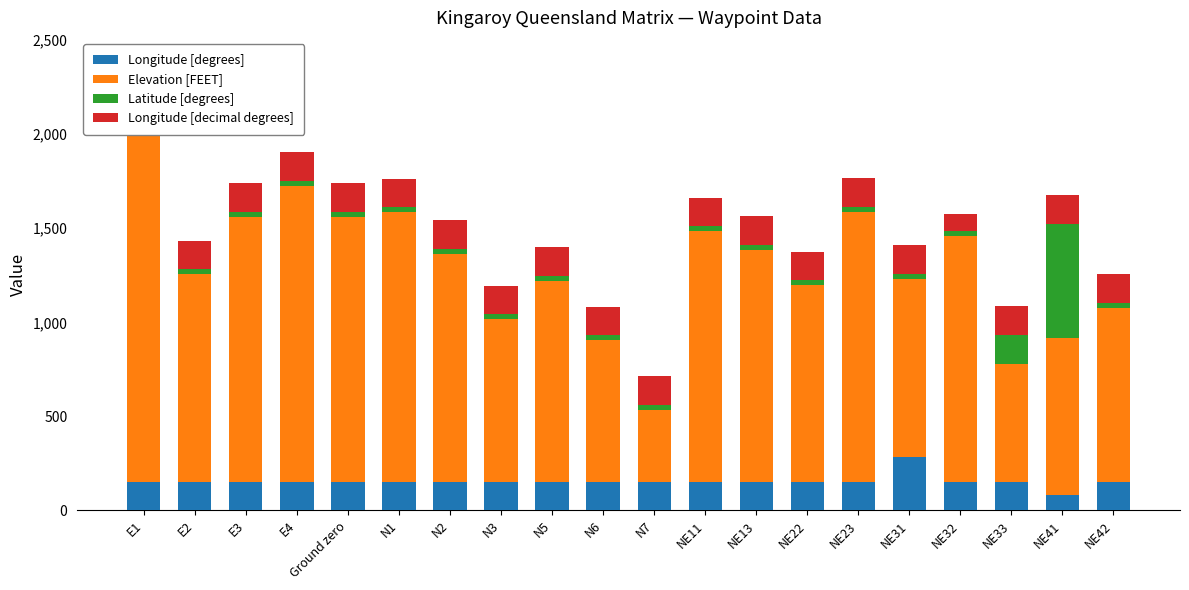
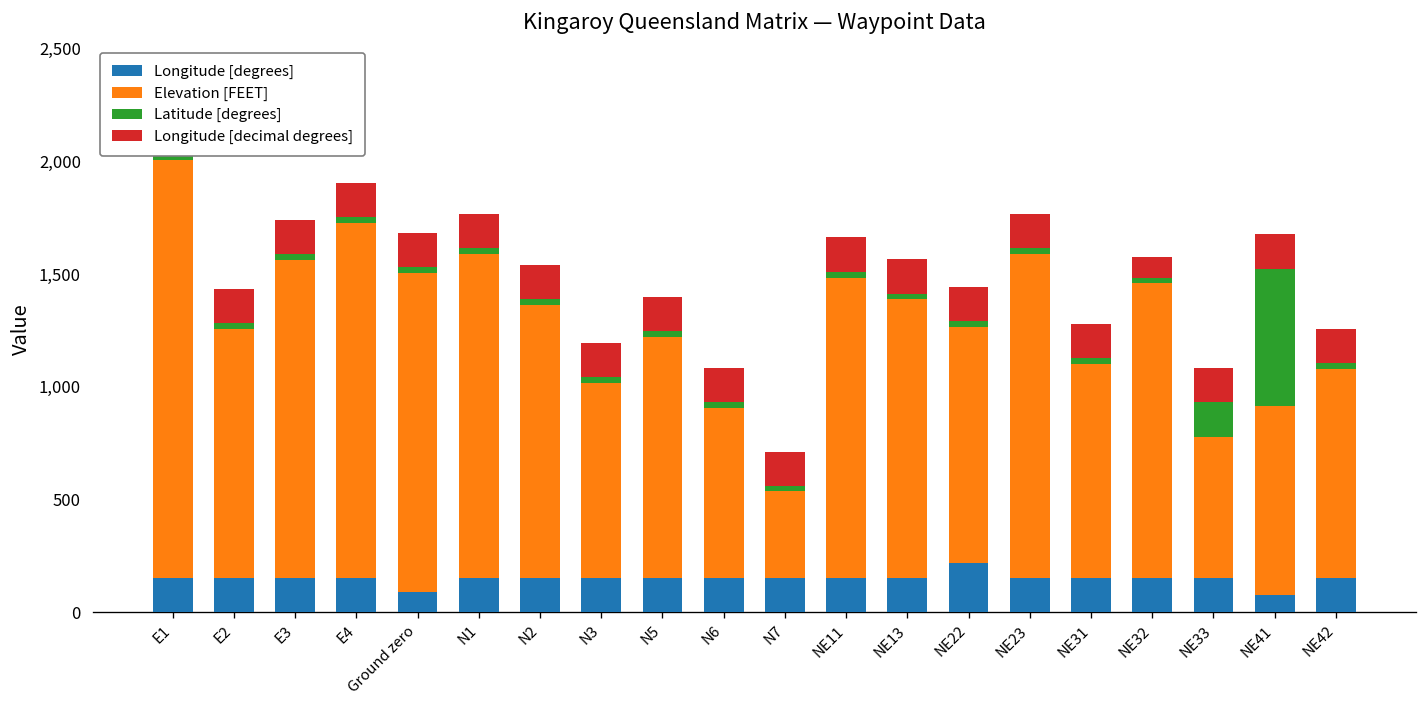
Longitude [degrees], Ground zero: 150 -> 90
Longitude [degrees], NE22: 150 -> 220
Longitude [degrees], NE31: 280 -> 150
